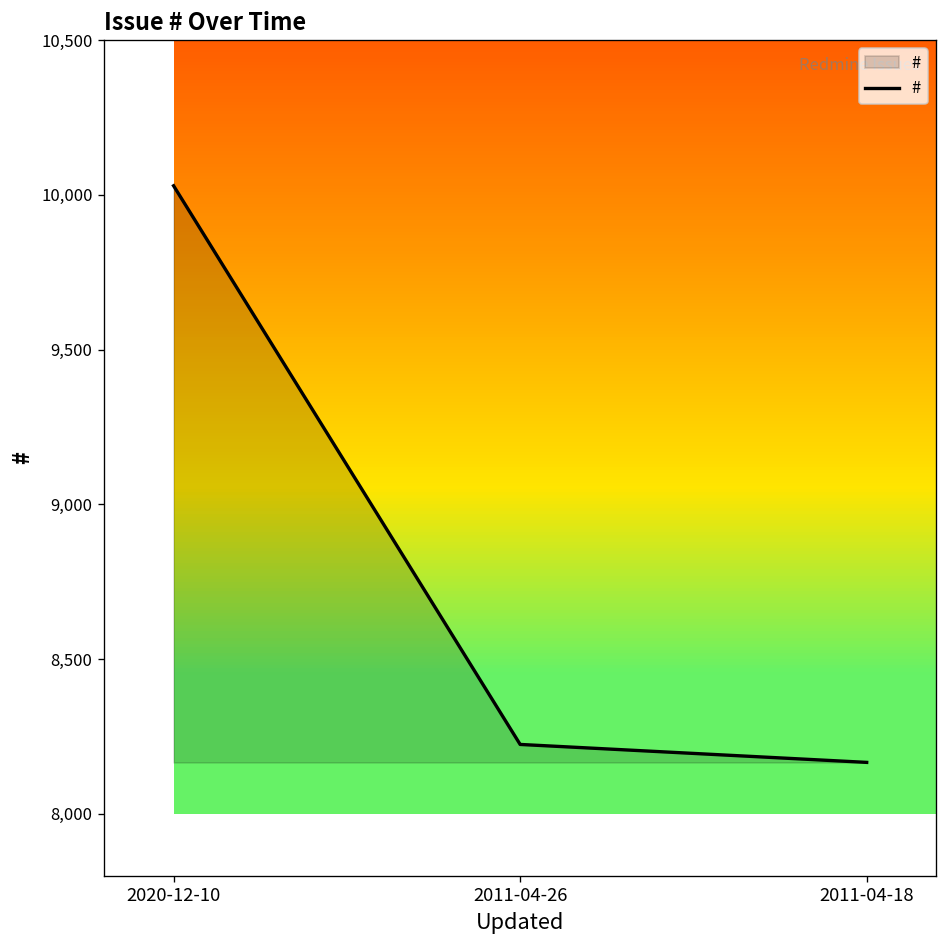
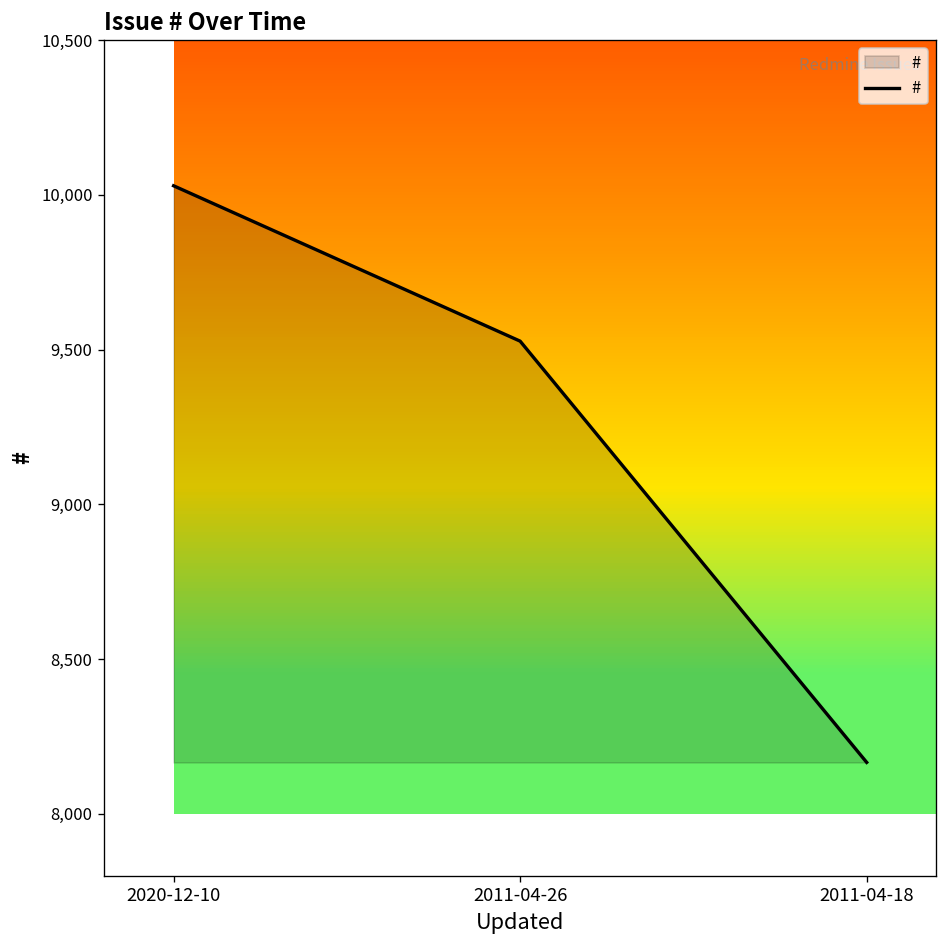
2011-04-26: 8,220 -> 9,530
